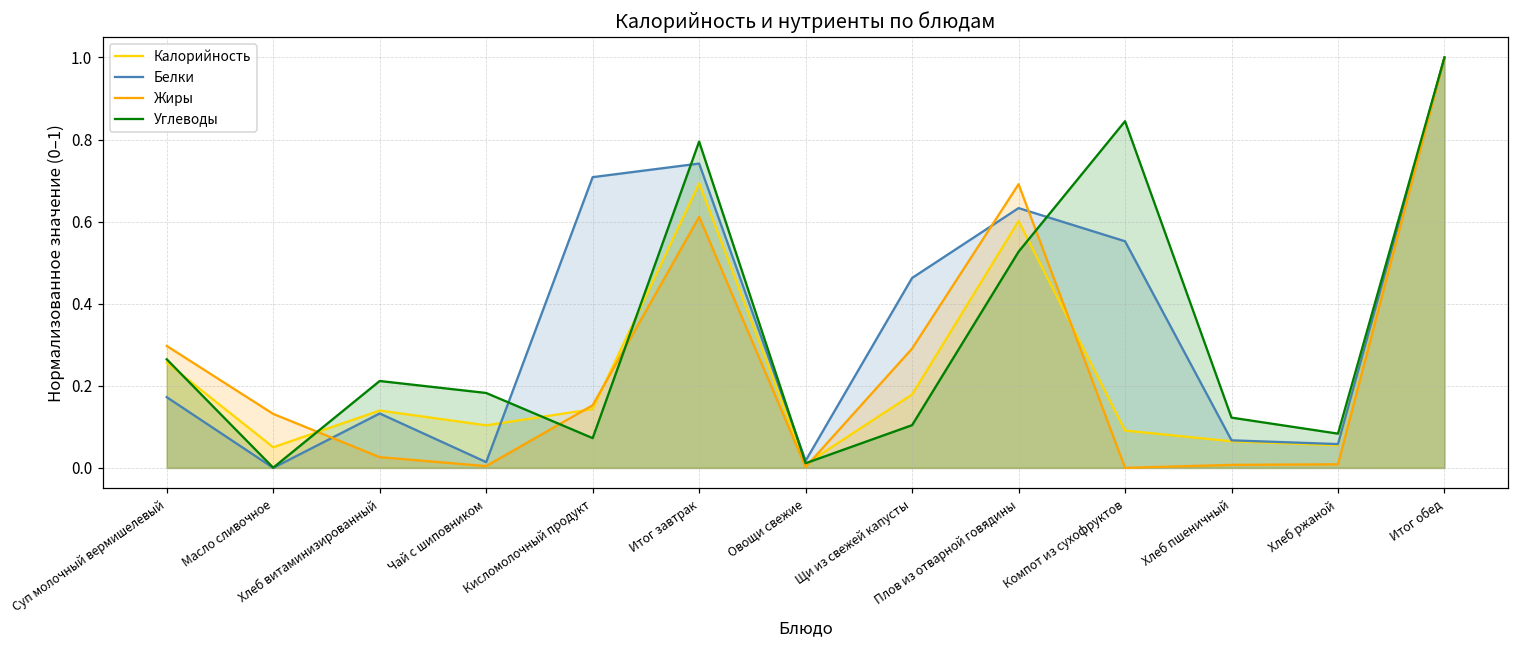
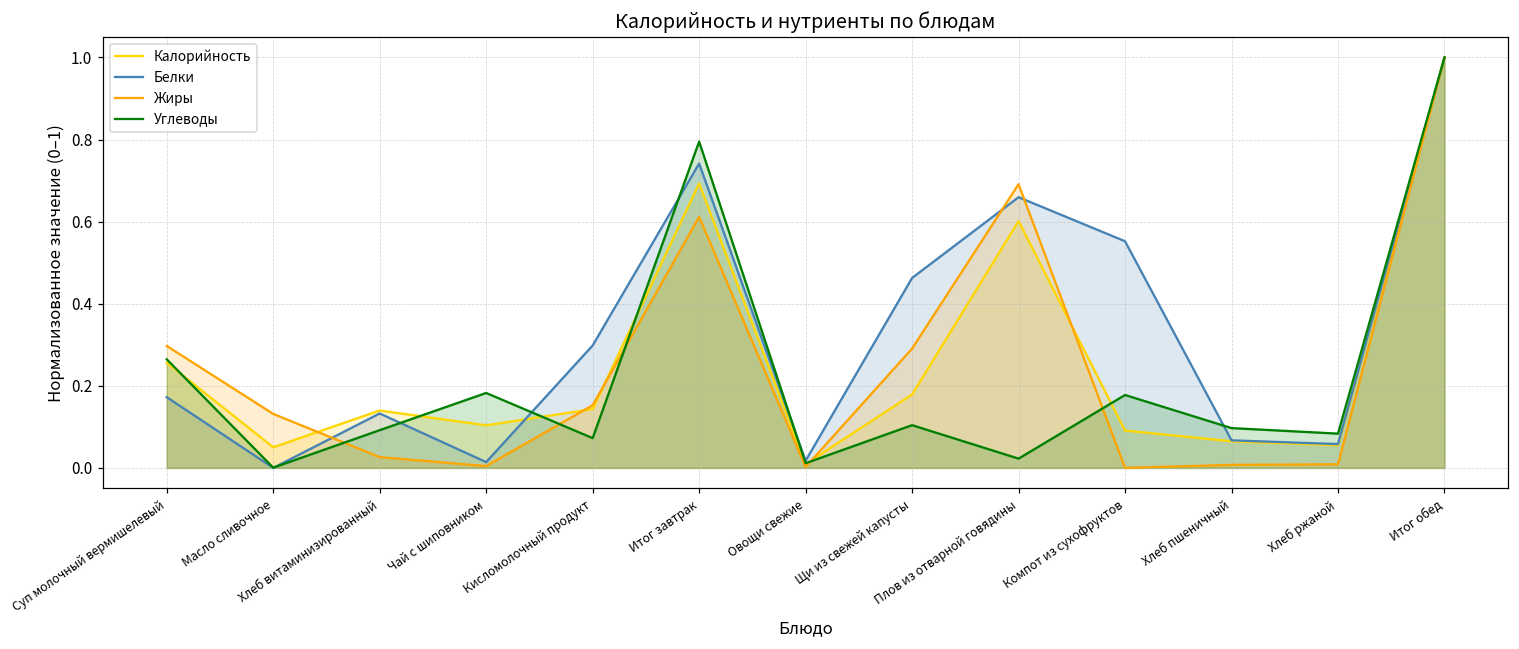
Углеводы, Хлеб витаминизированный: 0.21 -> 0.09
Белки, Кисломолочный продукт: 0.71 -> 0.30
Белки, Плов из отварной говядины: 0.63 -> 0.66
Углеводы, Плов из отварной говядины: 0.53 -> 0.02
Углеводы, Компот из сухофруктов: 0.84 -> 0.18
Углеводы, Хлеб пшеничный: 0.12 -> 0.10
